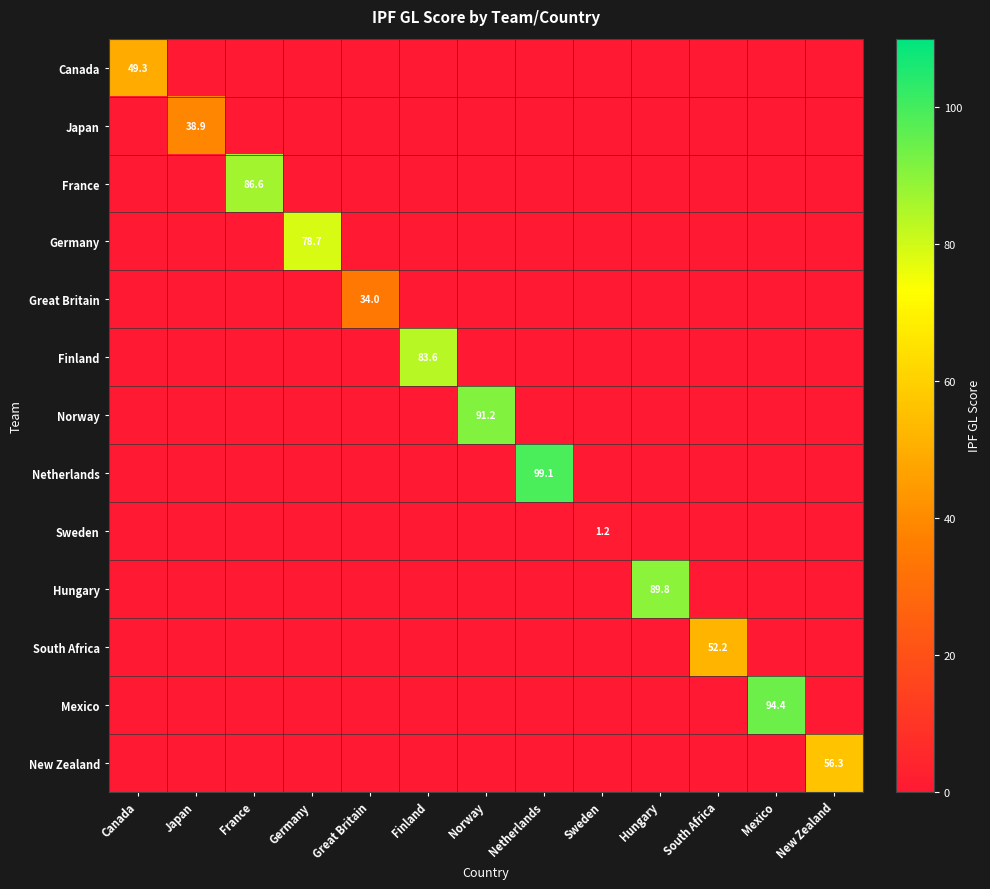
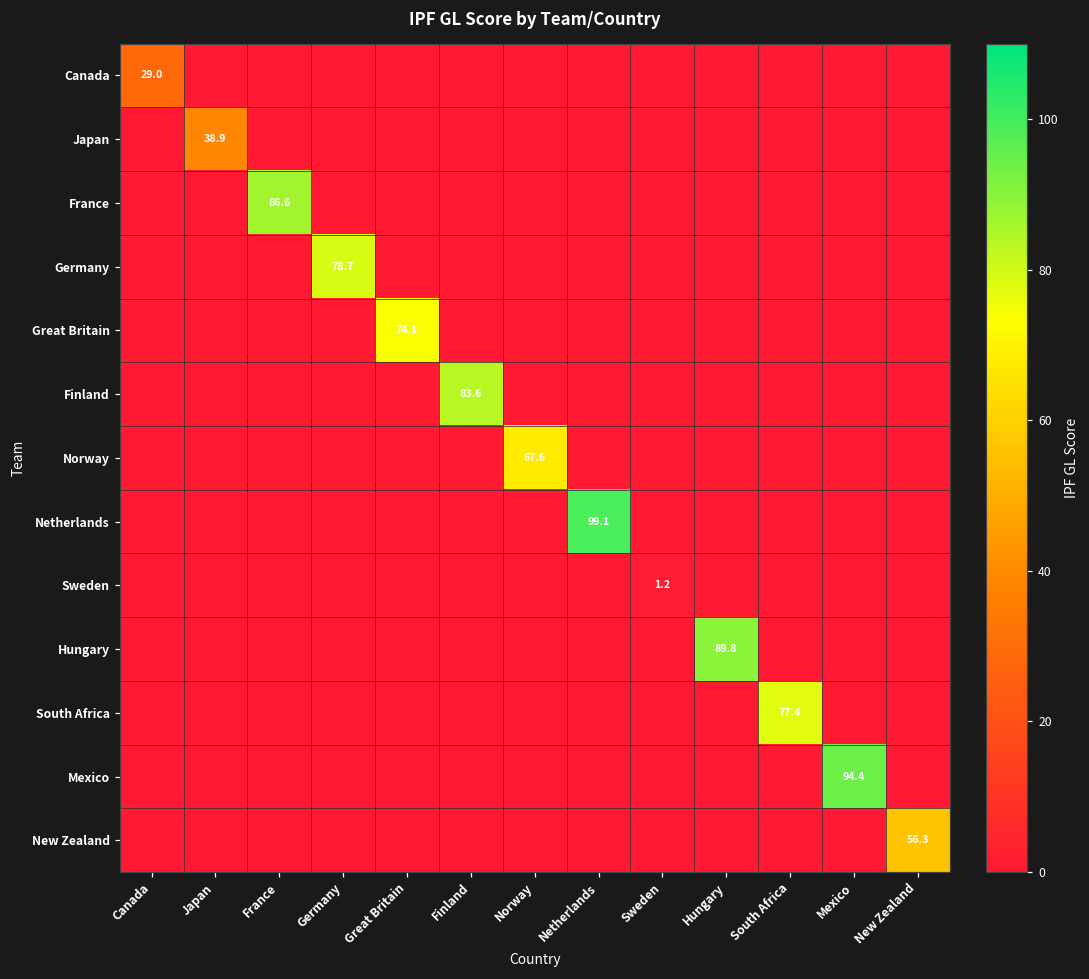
Canada, Canada: 49.3 -> 29.0
Great Britain, Great Britain: 34.0 -> 74.1
Norway, Norway: 91.2 -> 67.6
South Africa, South Africa: 52.2 -> 77.4
